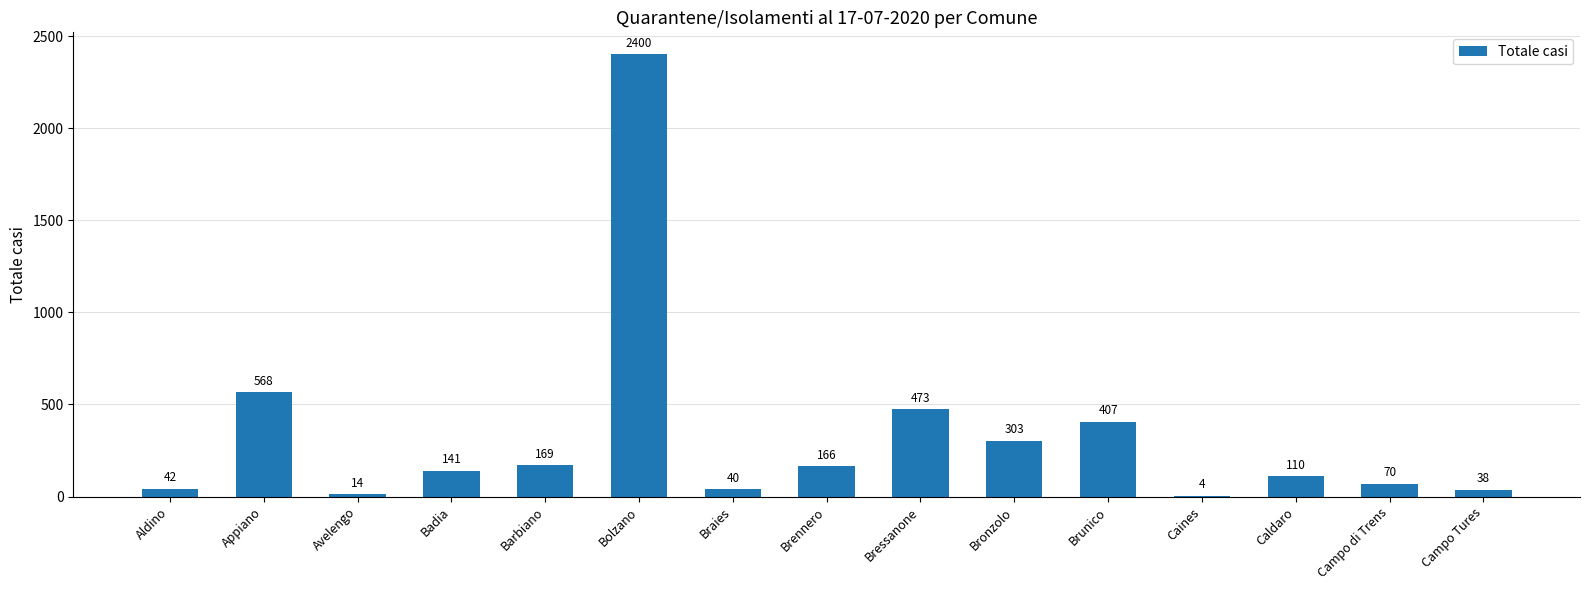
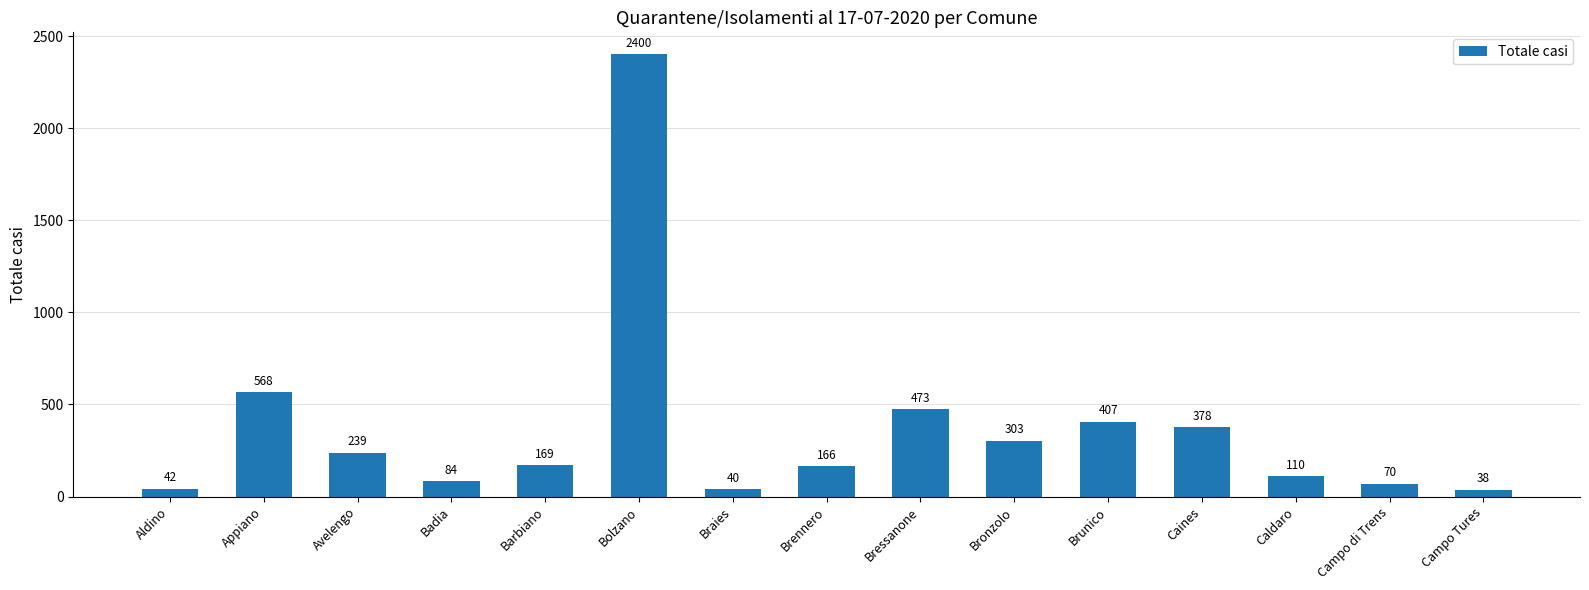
Avelengo: 14 -> 239
Badia: 141 -> 84
Caines: 4 -> 378
